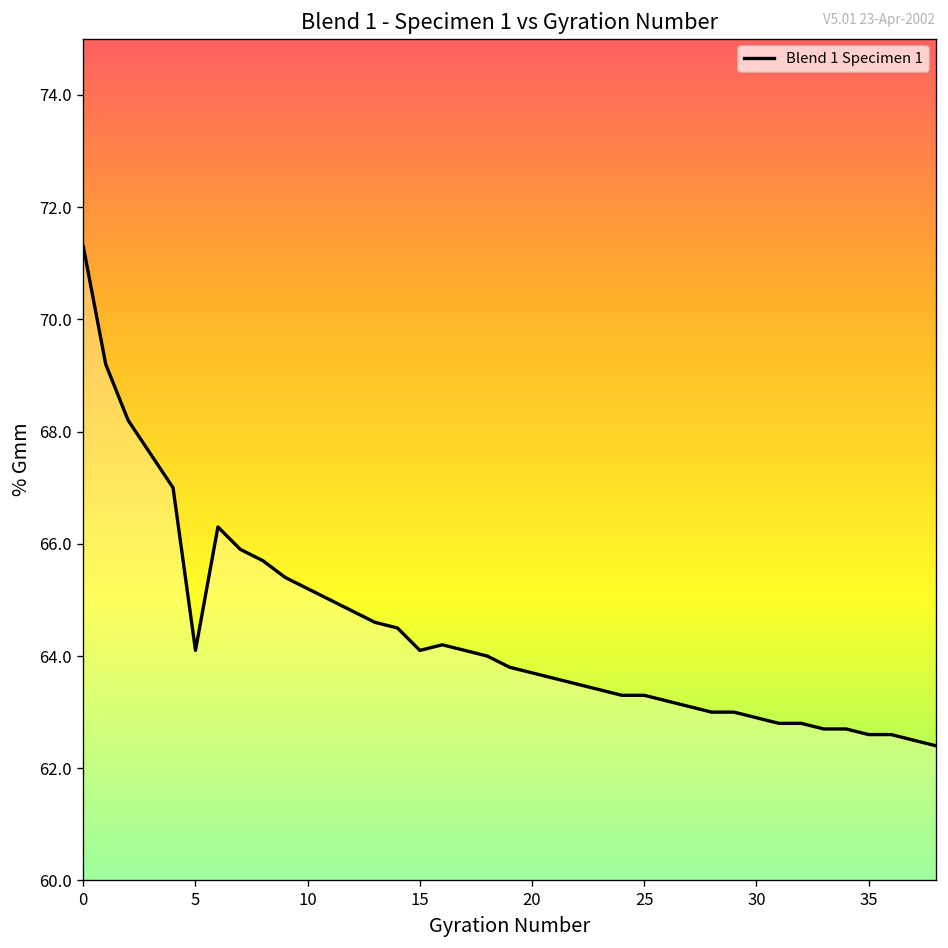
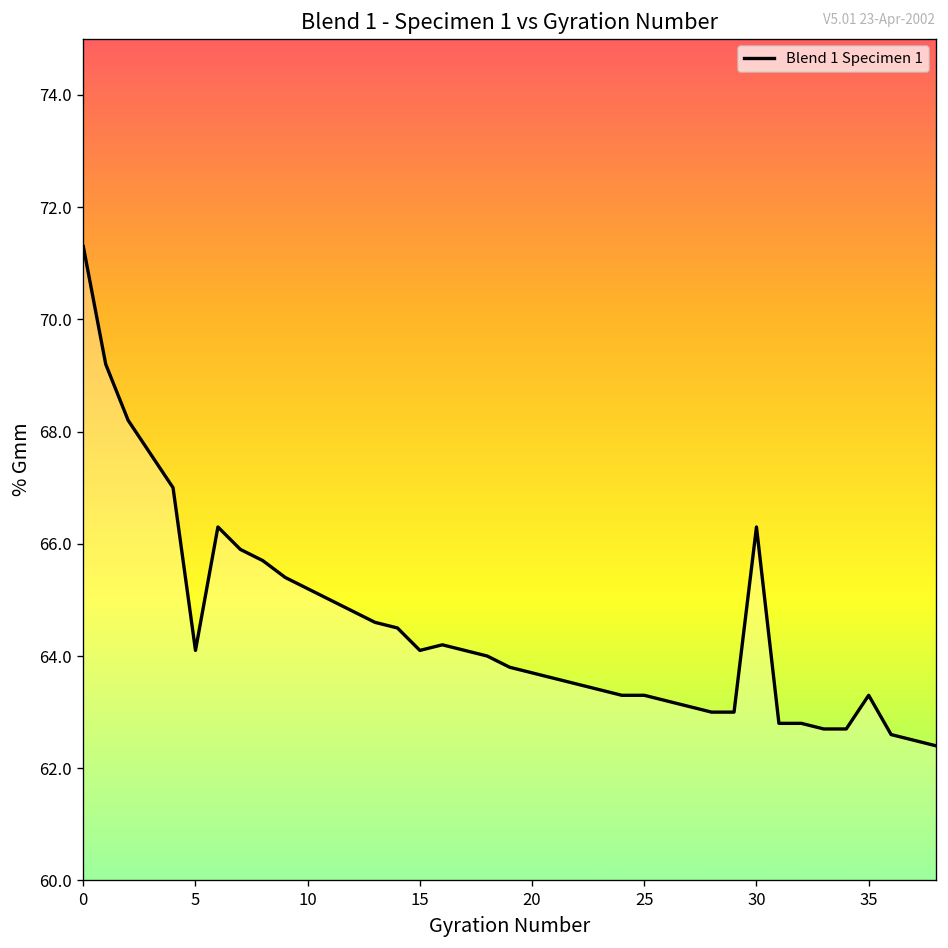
30: 62.9 -> 66.3
35: 62.6 -> 63.3
